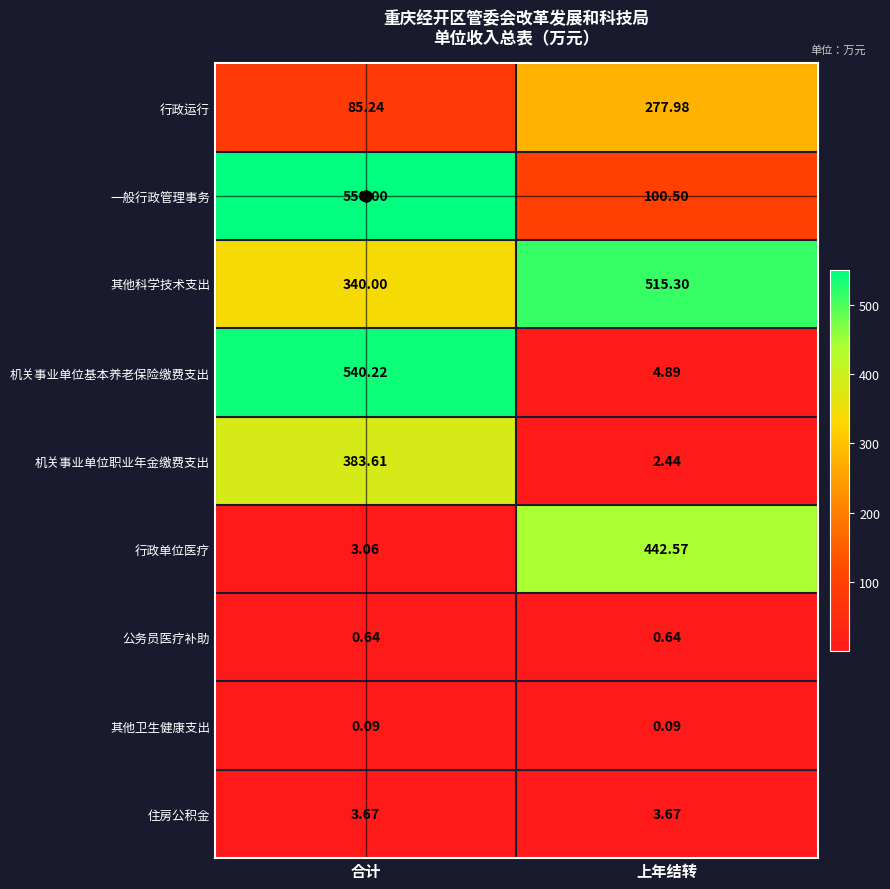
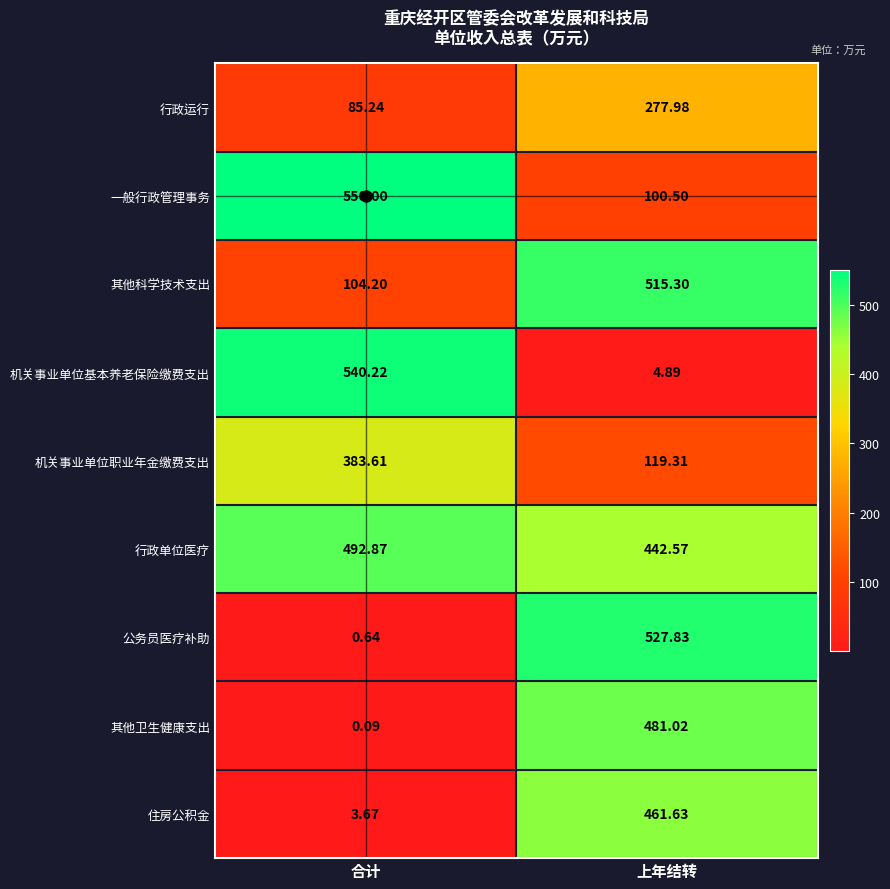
其他科学技术支出, 合计: 340.00 -> 104.20
机关事业单位职业年金缴费支出, 上年结转: 2.44 -> 119.31
行政单位医疗, 合计: 3.06 -> 492.87
公务员医疗补助, 上年结转: 0.64 -> 527.83
其他卫生健康支出, 上年结转: 0.09 -> 481.02
住房公积金, 上年结转: 3.67 -> 461.63
